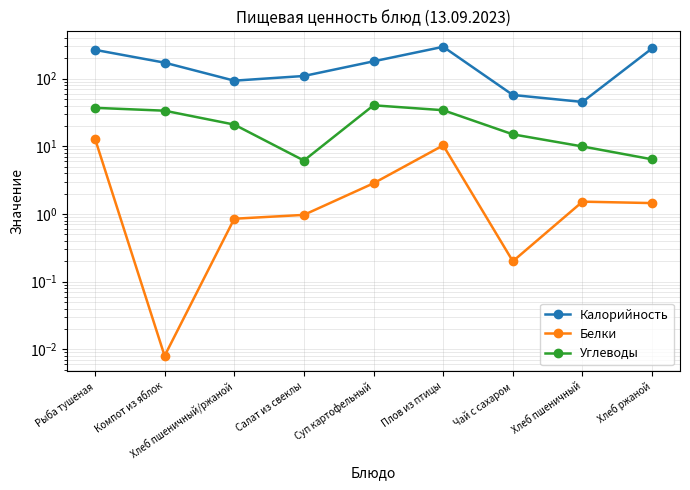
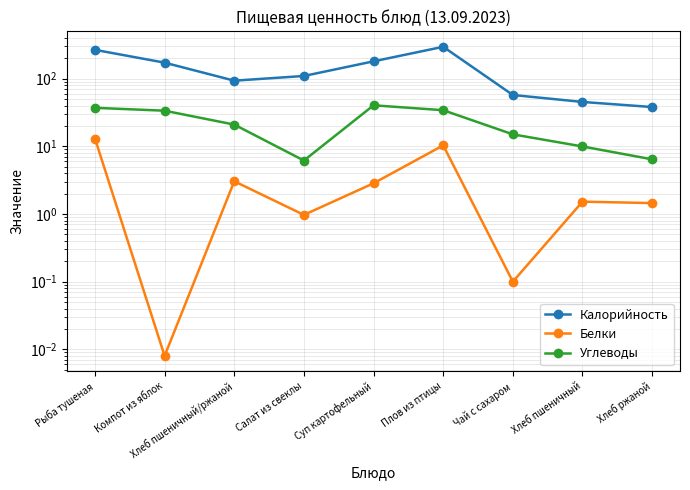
Белки, Хлеб пшеничный/ржаной: 0.9 -> 3
Белки, Чай с сахаром: 0.2 -> 0.1
Калорийность, Хлеб ржаной: 280 -> 40
